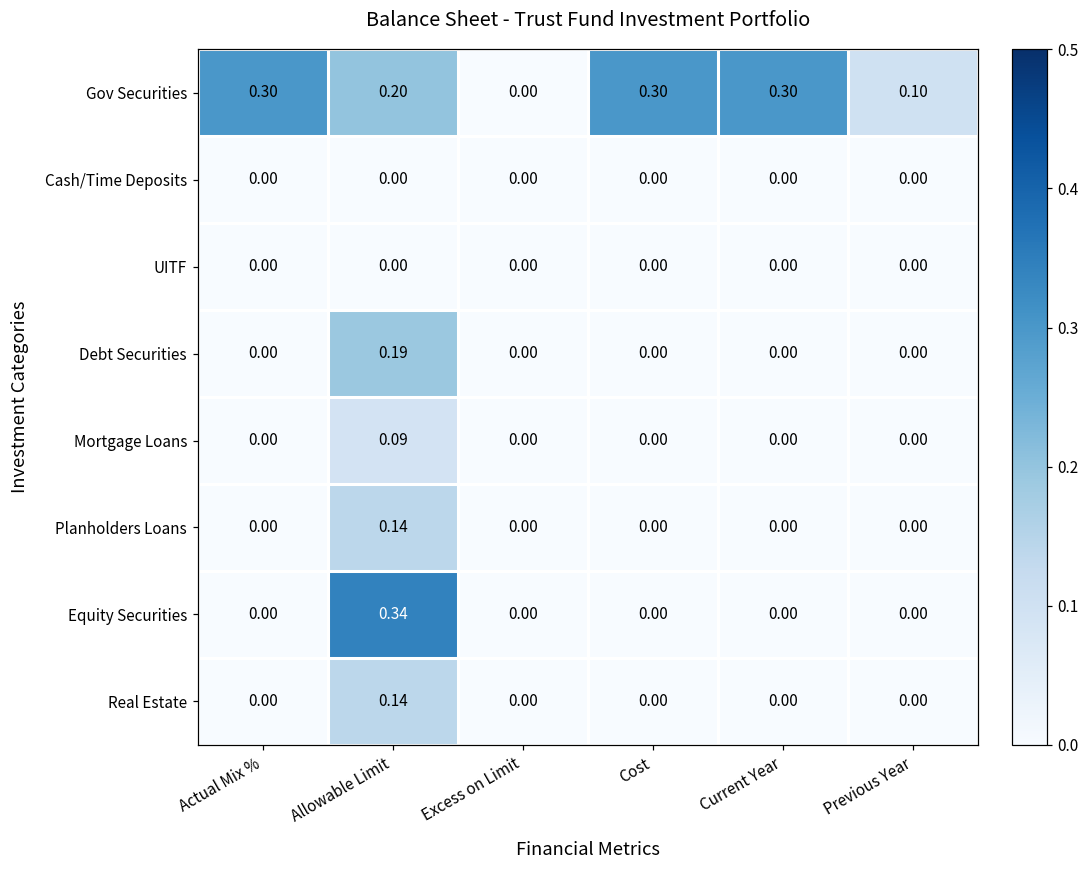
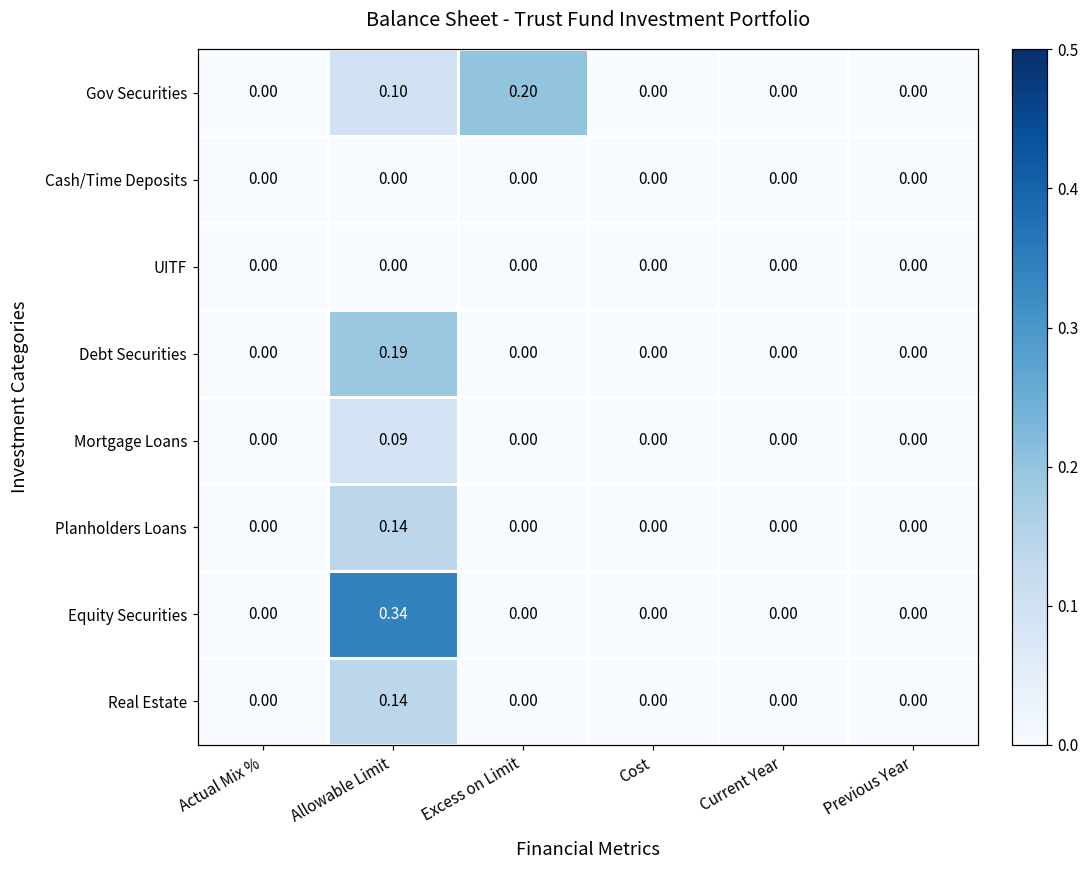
Gov Securities, Actual Mix %: 0.30 -> 0.00
Gov Securities, Allowable Limit: 0.20 -> 0.10
Gov Securities, Excess on Limit: 0.00 -> 0.20
Gov Securities, Cost: 0.30 -> 0.00
Gov Securities, Current Year: 0.30 -> 0.00
Gov Securities, Previous Year: 0.10 -> 0.00
